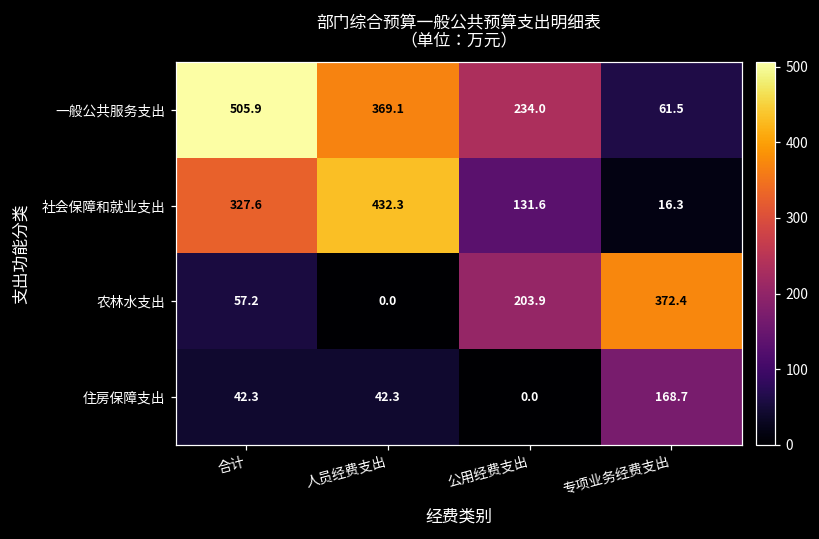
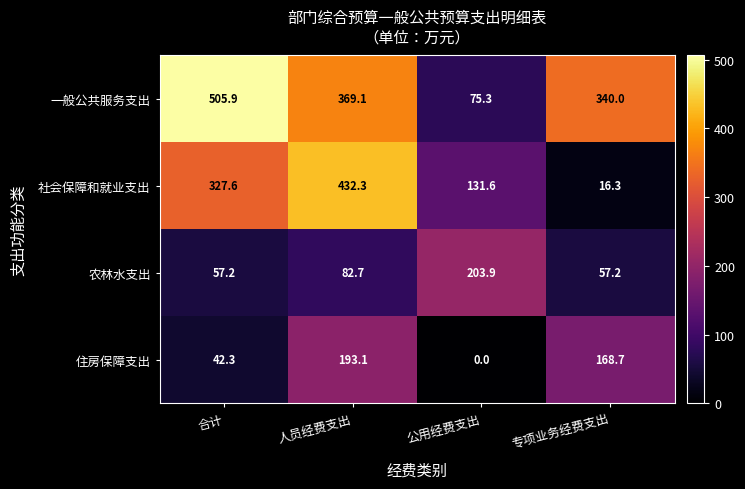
一般公共服务支出, 公用经费支出: 234.0 -> 75.3
一般公共服务支出, 专项业务经费支出: 61.5 -> 340.0
农林水支出, 人员经费支出: 0.0 -> 82.7
农林水支出, 专项业务经费支出: 372.4 -> 57.2
住房保障支出, 人员经费支出: 42.3 -> 193.1
